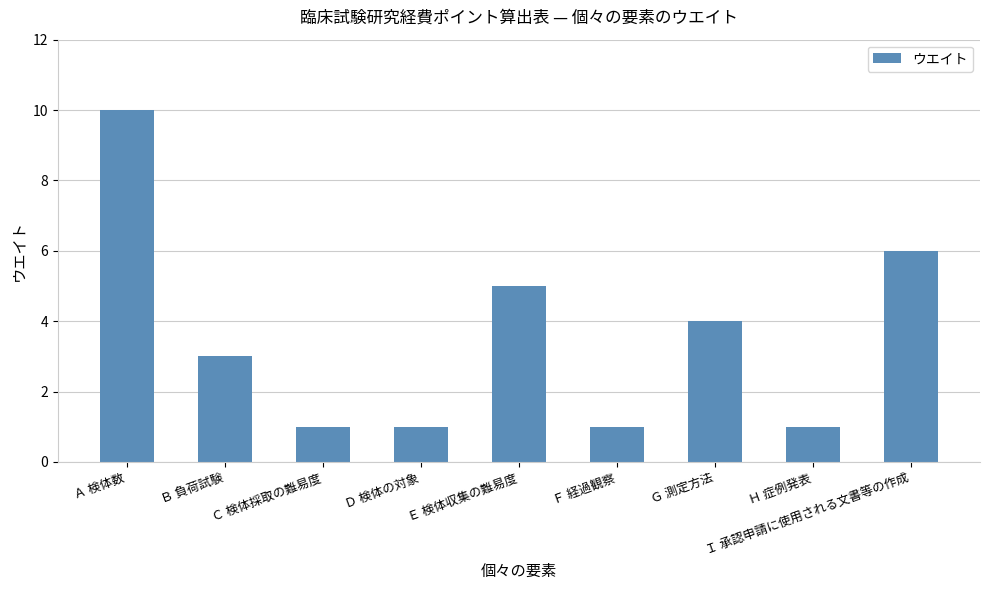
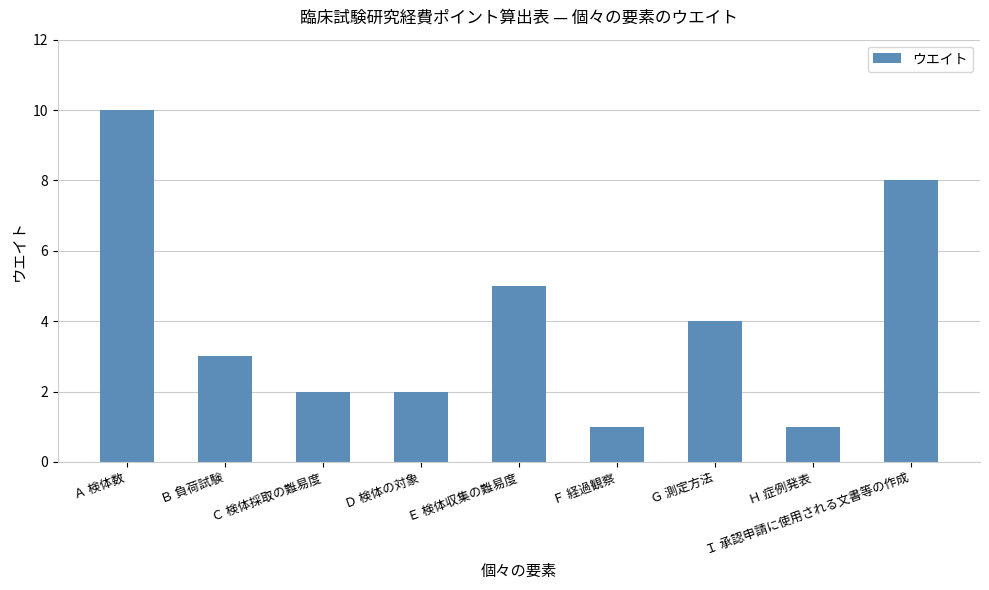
Ｃ 検体採取の難易度: 1 -> 2
Ｄ 検体の対象: 1 -> 2
Ｉ 承認申請に使用される文書等の作成: 6 -> 8
